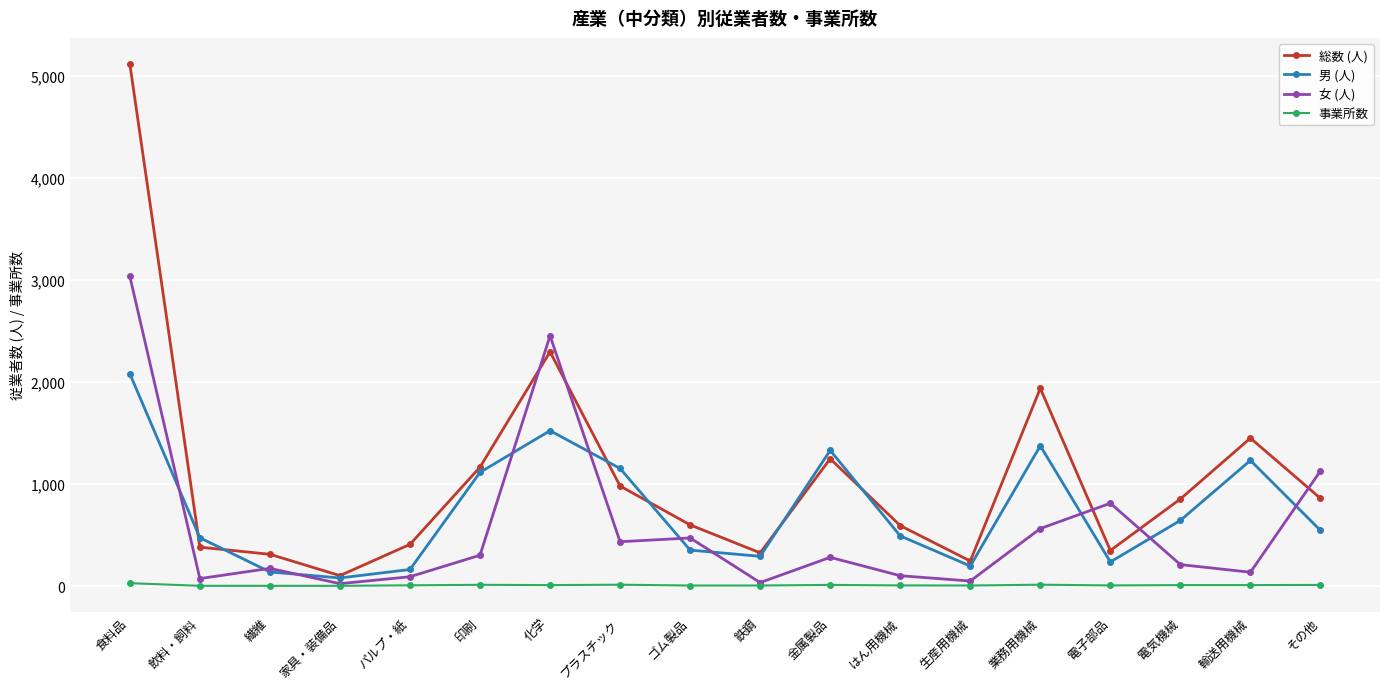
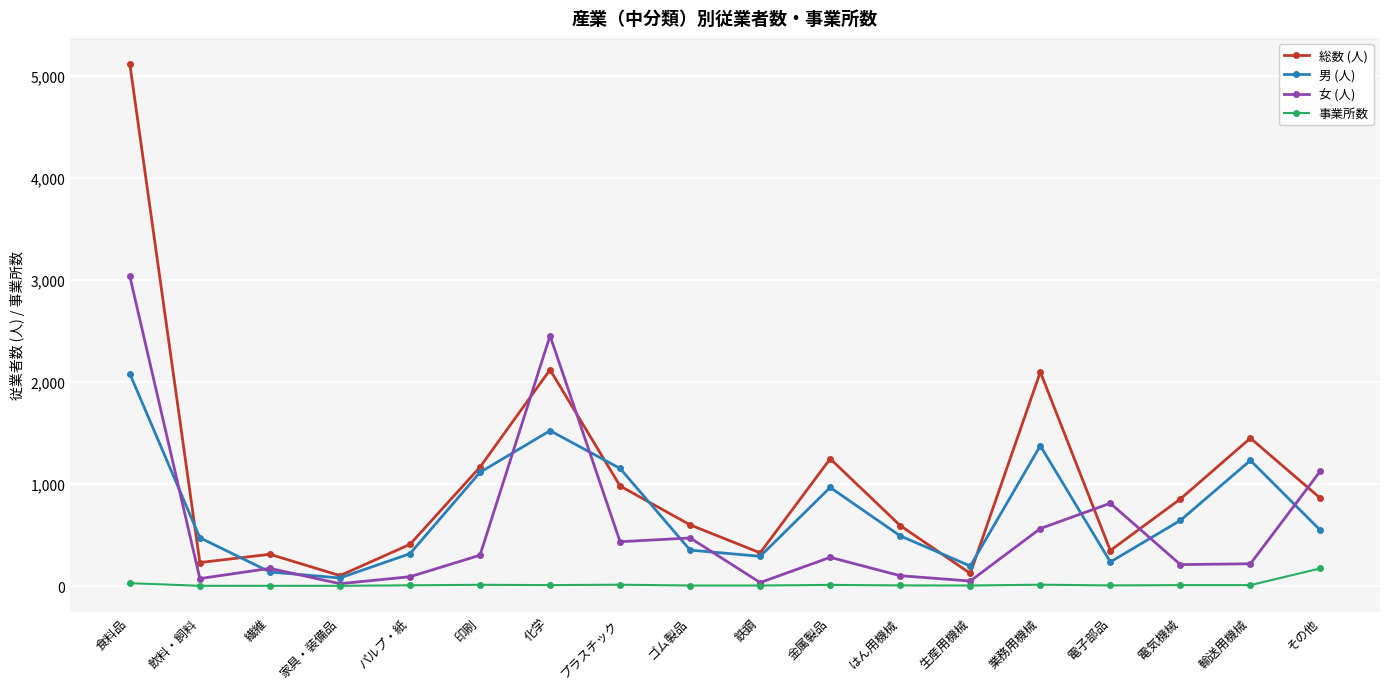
総数 (人), 飲料・飼料: 380 -> 230
男 (人), パルプ・紙: 160 -> 320
総数 (人), 化学: 2,300 -> 2,120
男 (人), 金属製品: 1,330 -> 970
総数 (人), 生産用機械: 250 -> 120
総数 (人), 業務用機械: 1,940 -> 2,100
女 (人), 輸送用機械: 140 -> 220
事業所数, その他: 10 -> 170
